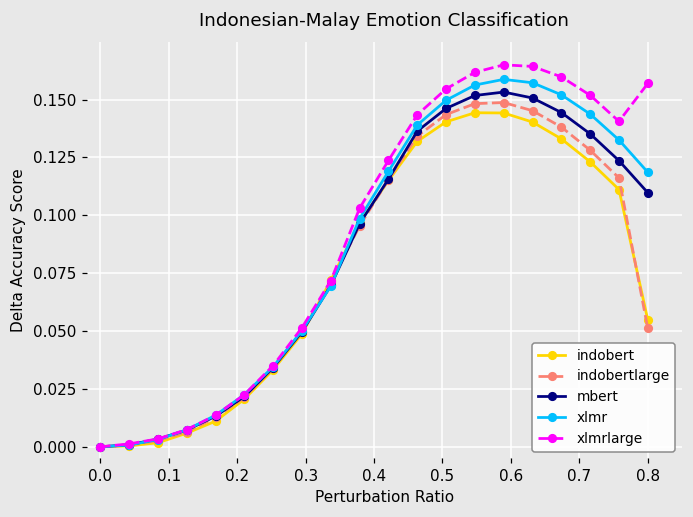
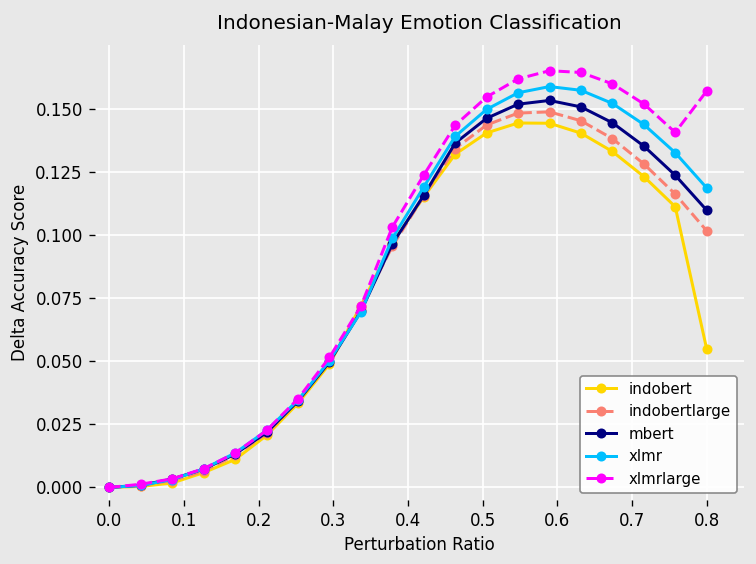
indobertlarge, 0.8: 0.051 -> 0.102
